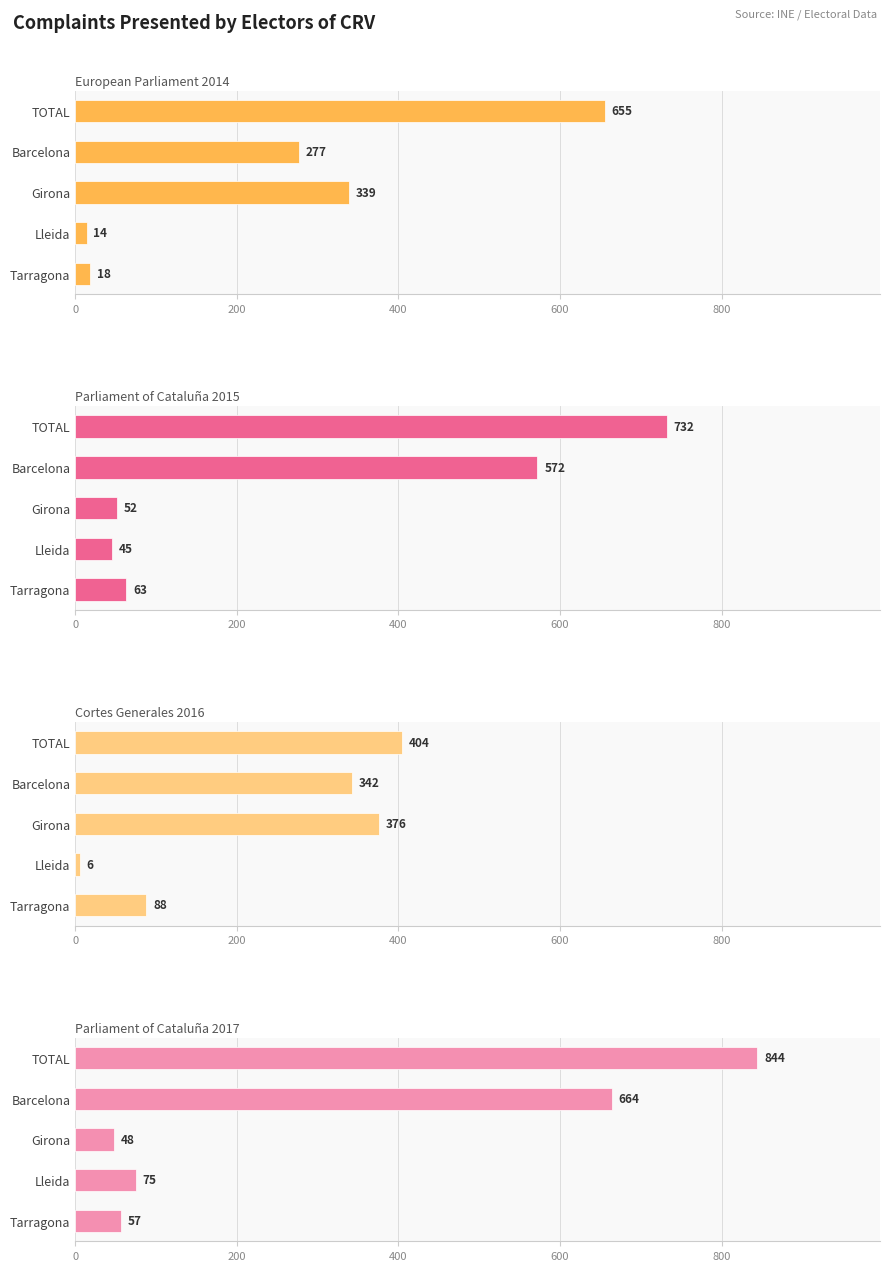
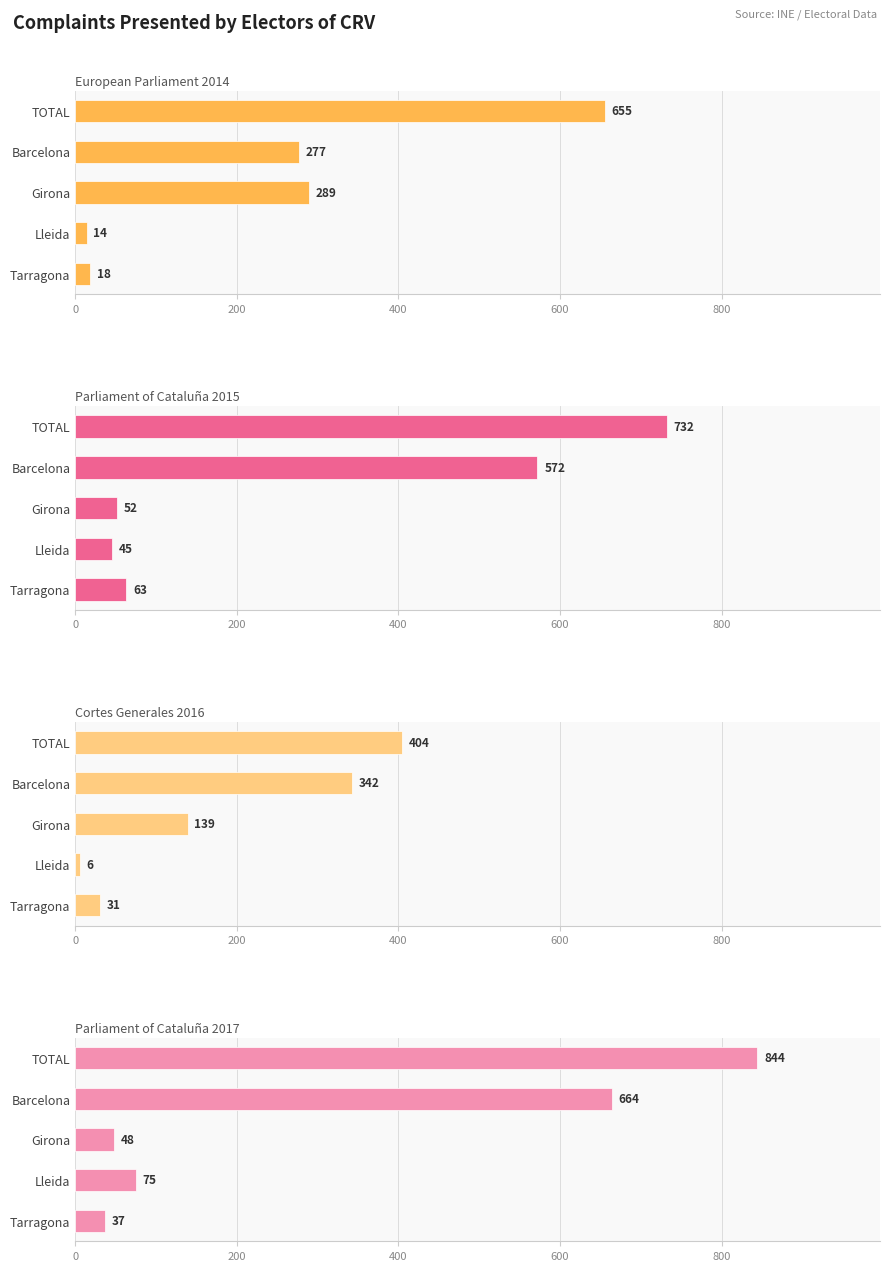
European Parliament 2014, Girona: 339 -> 289
Cortes Generales 2016, Girona: 376 -> 139
Cortes Generales 2016, Tarragona: 88 -> 31
Parliament of Cataluña 2017, Tarragona: 57 -> 37
